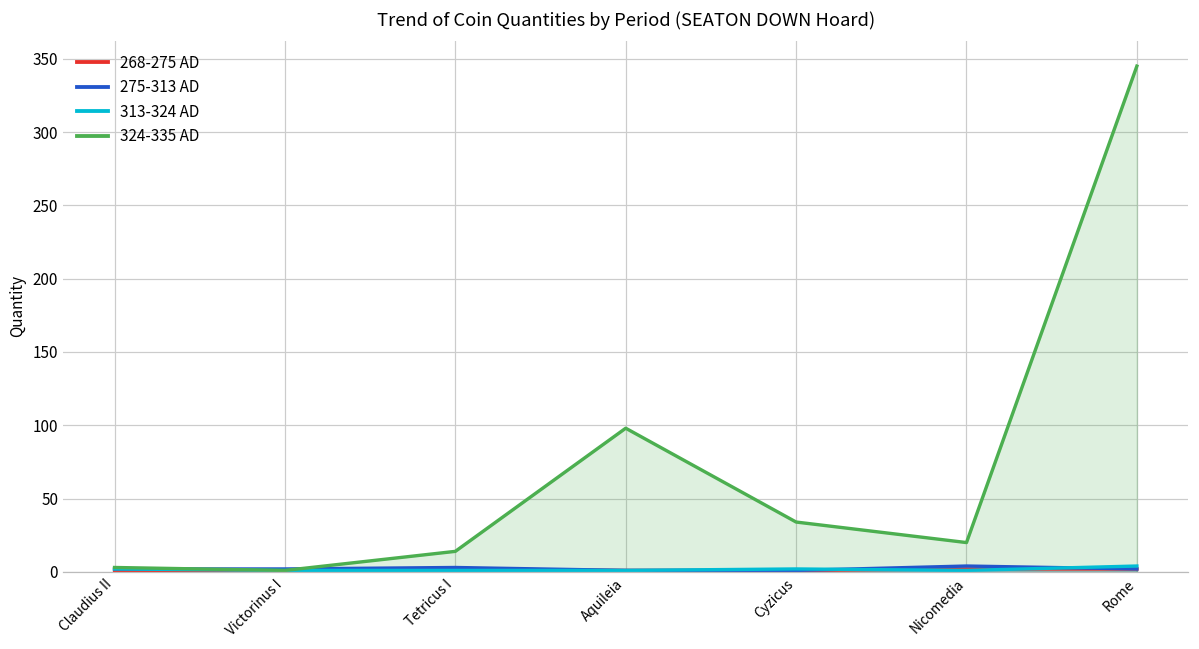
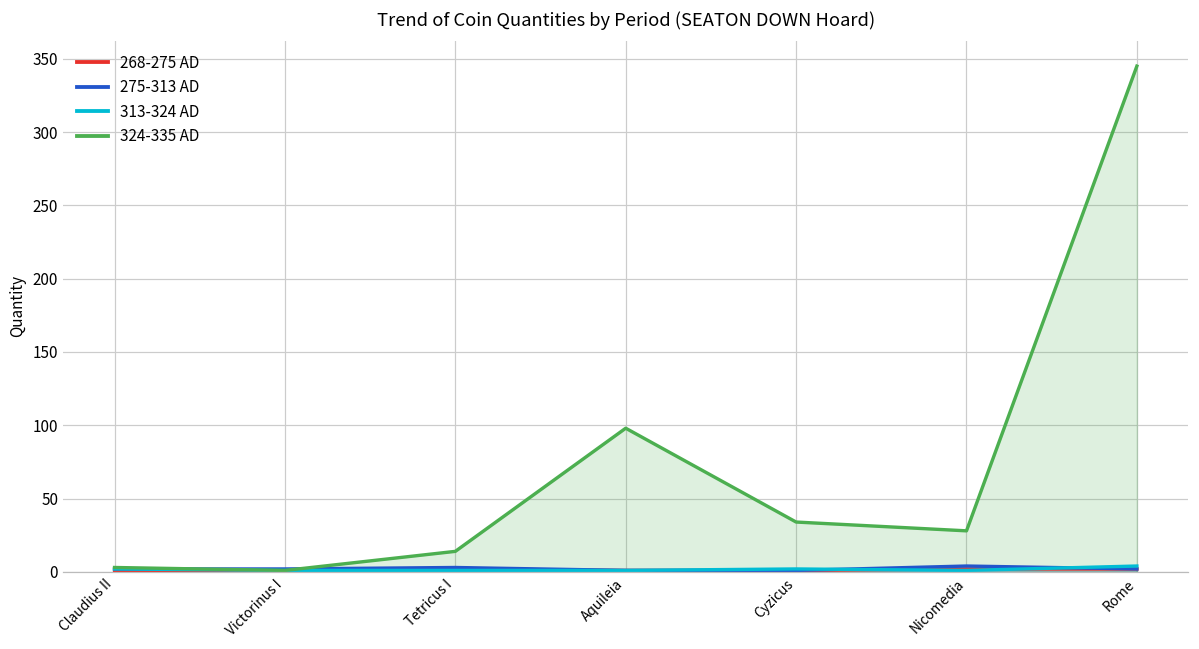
324-335 AD, Nicomedia: 20 -> 28
